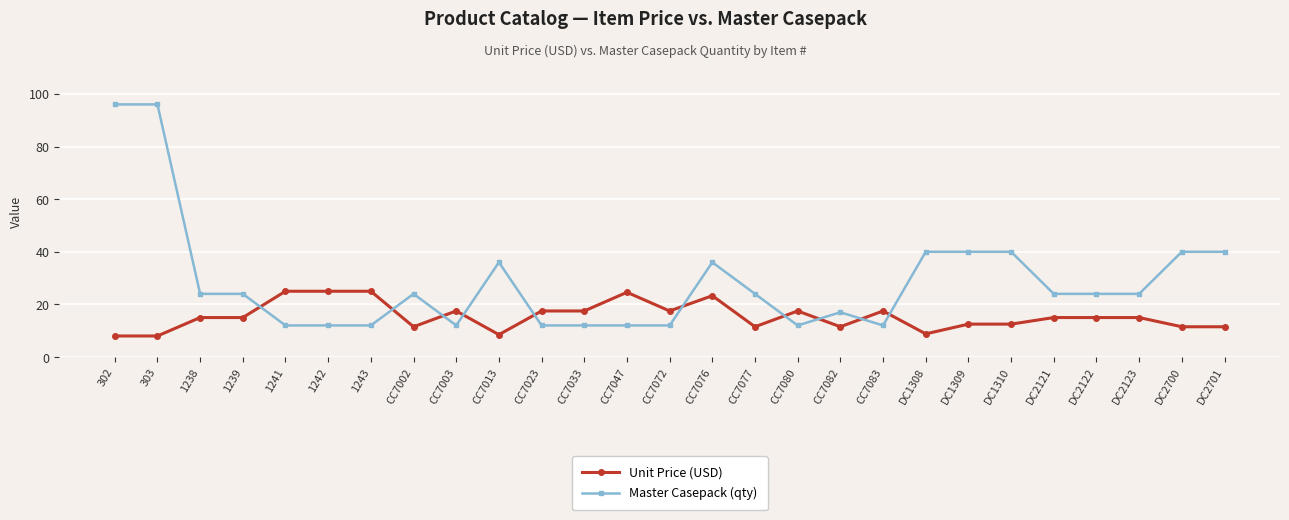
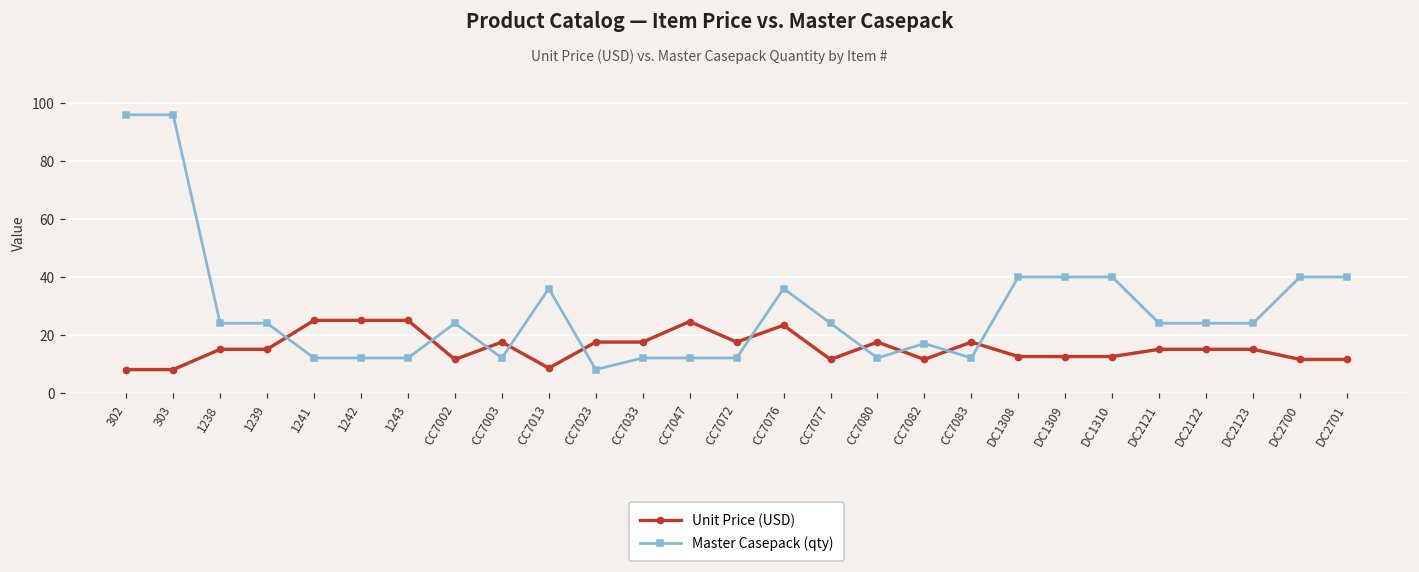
Master Casepack (qty), CC7023: 12 -> 8
Unit Price (USD), DC1308: 9 -> 13
